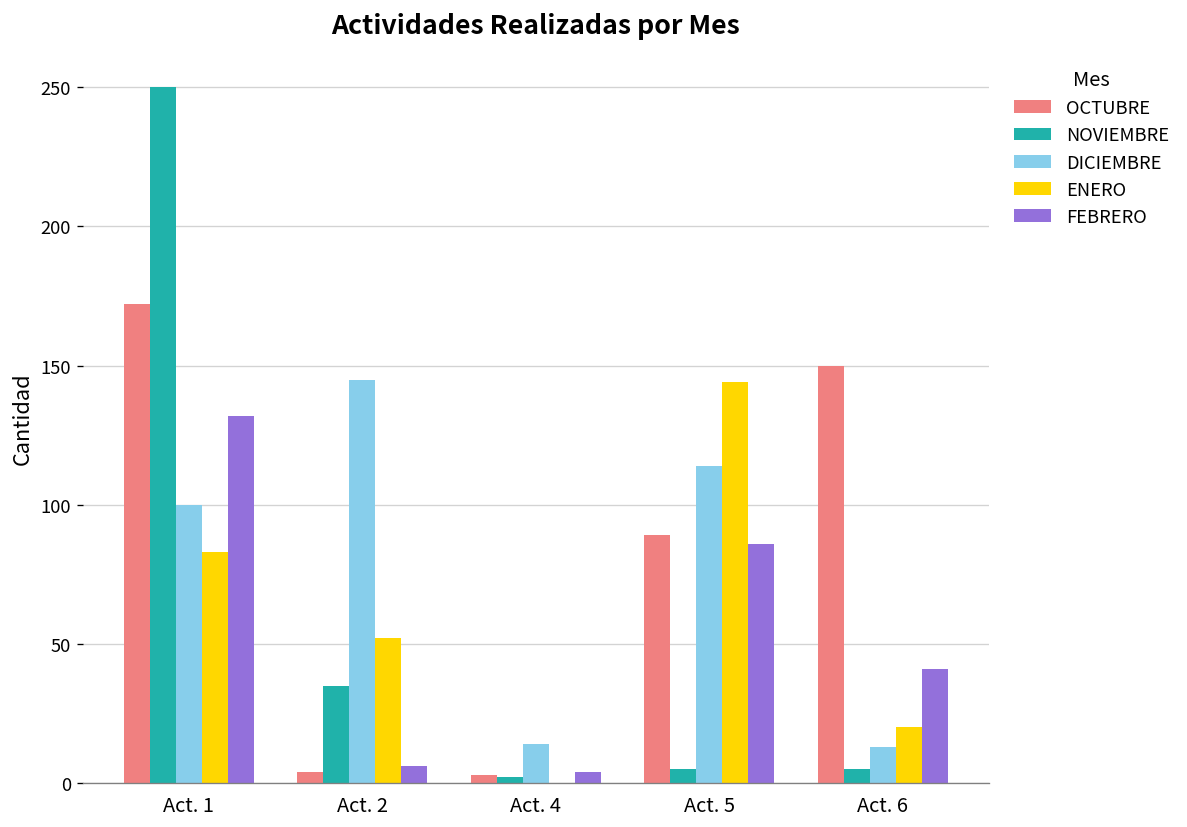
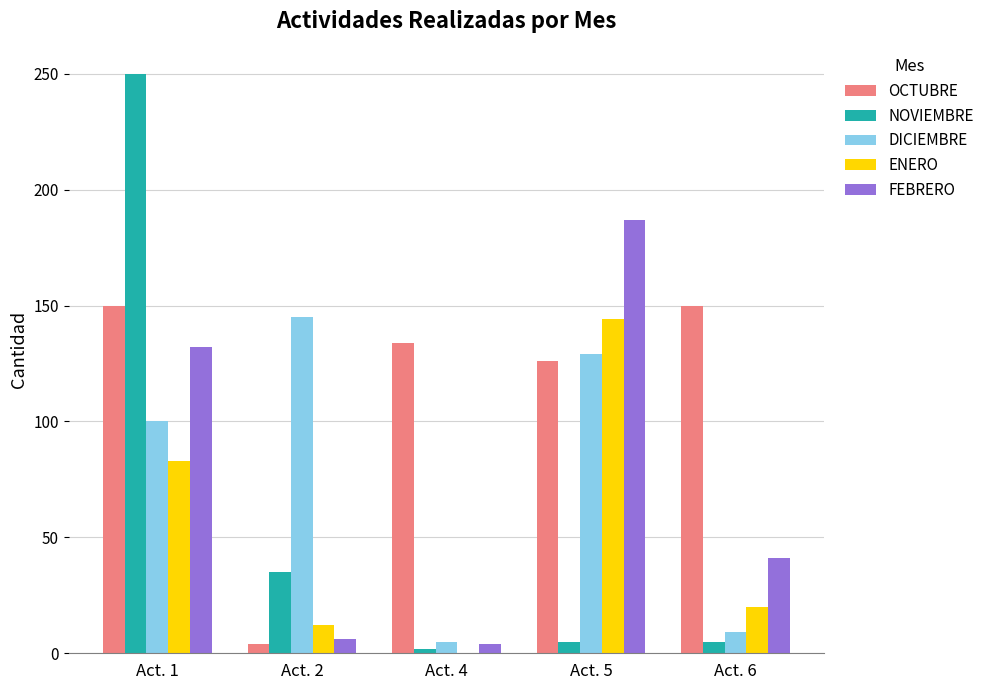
OCTUBRE, Act. 1: 172 -> 150
ENERO, Act. 2: 52 -> 12
OCTUBRE, Act. 4: 3 -> 134
DICIEMBRE, Act. 4: 14 -> 5
OCTUBRE, Act. 5: 89 -> 126
DICIEMBRE, Act. 5: 114 -> 129
FEBRERO, Act. 5: 86 -> 187
DICIEMBRE, Act. 6: 13 -> 9
